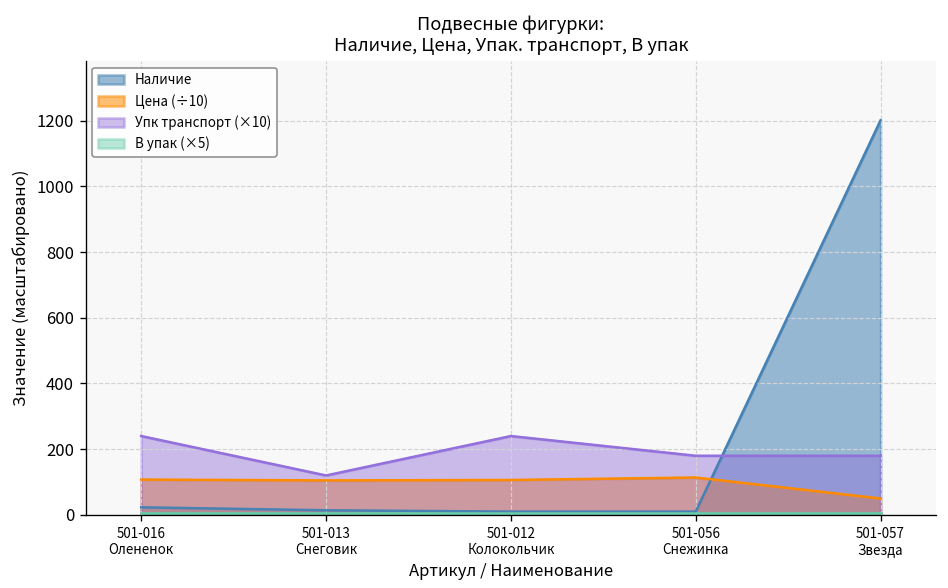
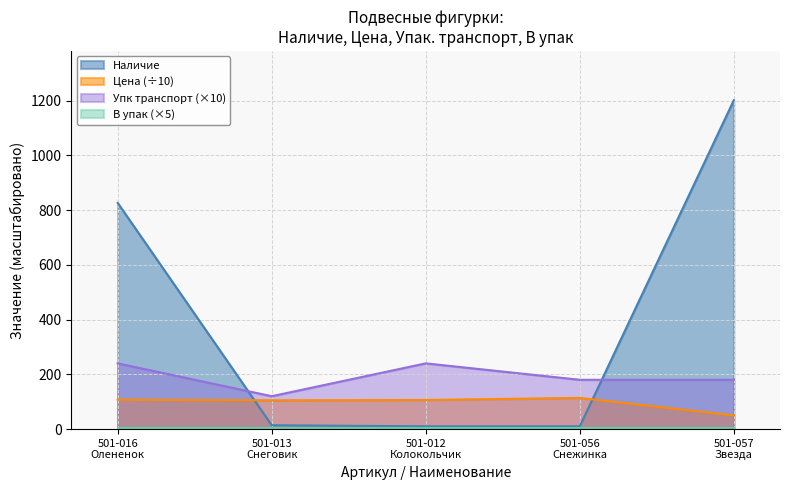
Наличие, 501-016 Олененок: 20 -> 830
